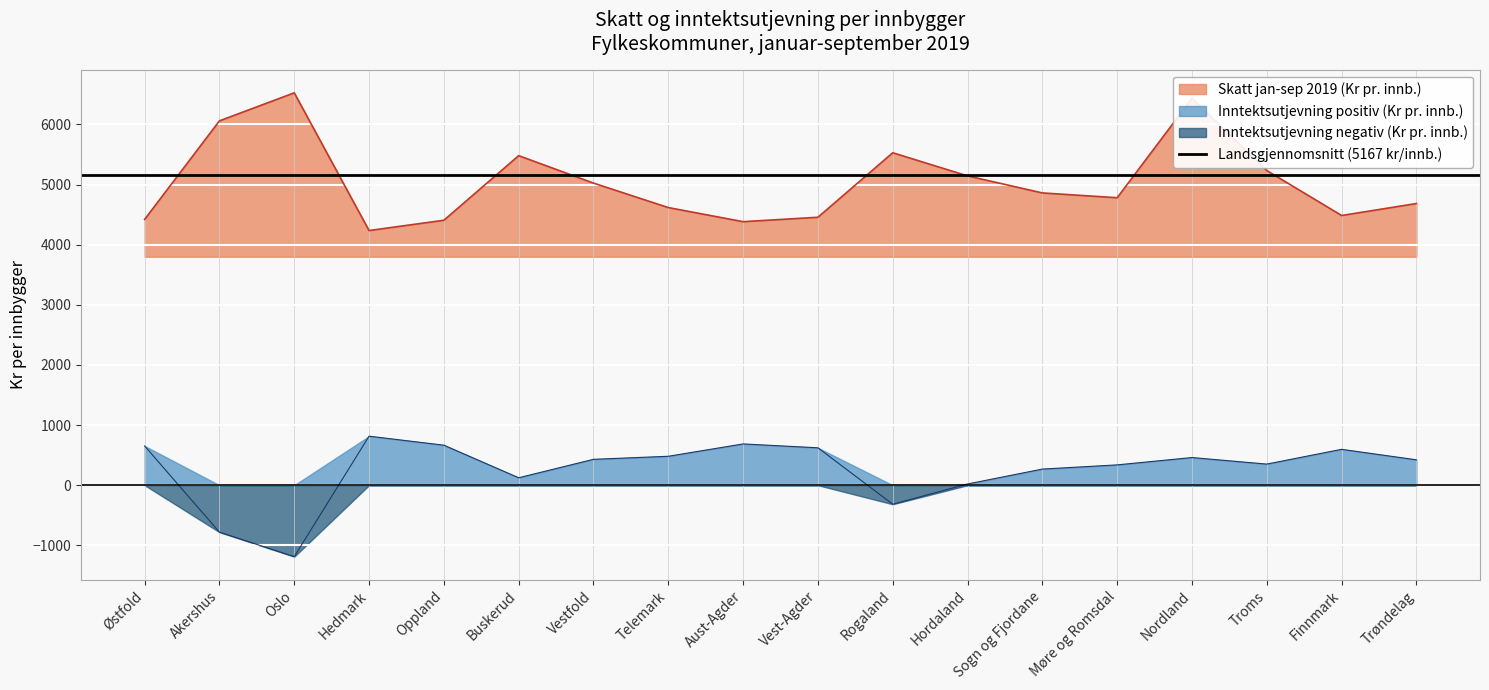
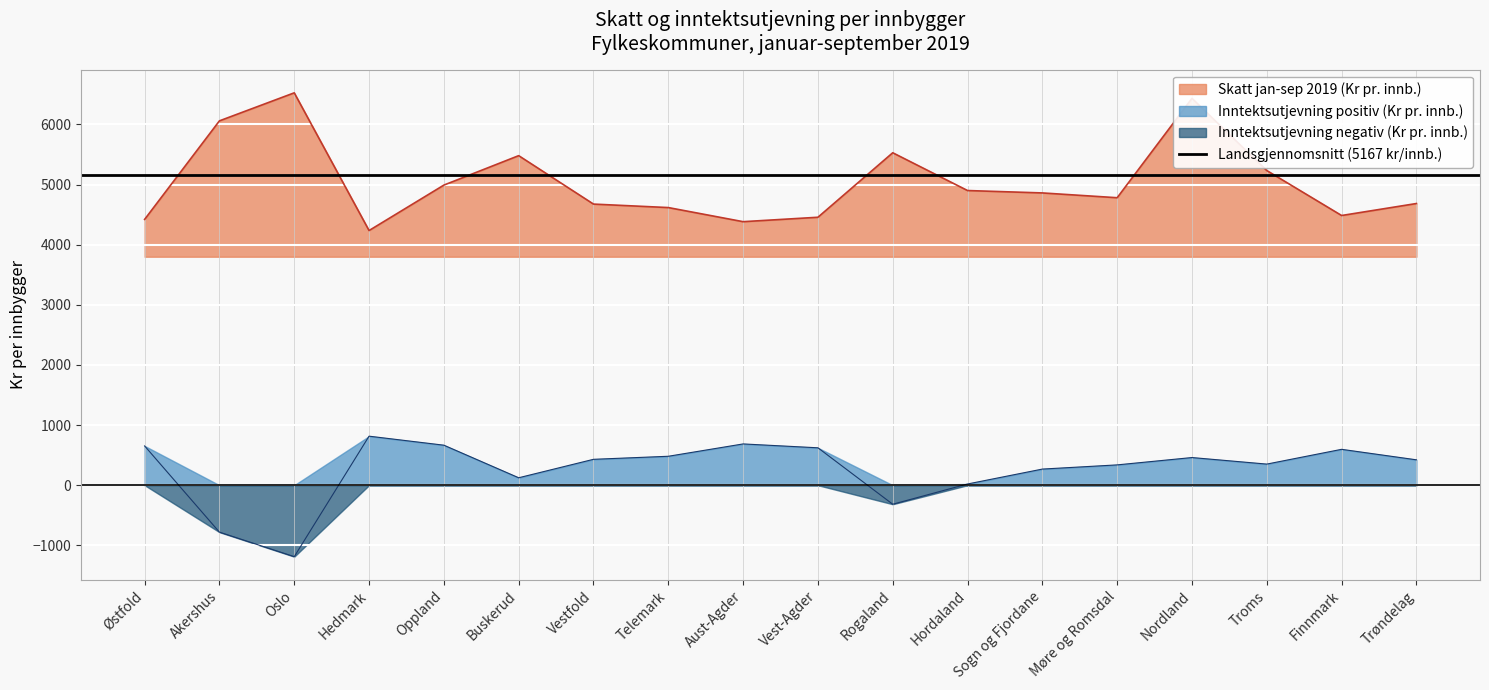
Skatt jan-sep 2019 (Kr pr. innb.), Oppland: 4400 -> 5000
Skatt jan-sep 2019 (Kr pr. innb.), Vestfold: 5000 -> 4700
Skatt jan-sep 2019 (Kr pr. innb.), Hordaland: 5100 -> 4900
